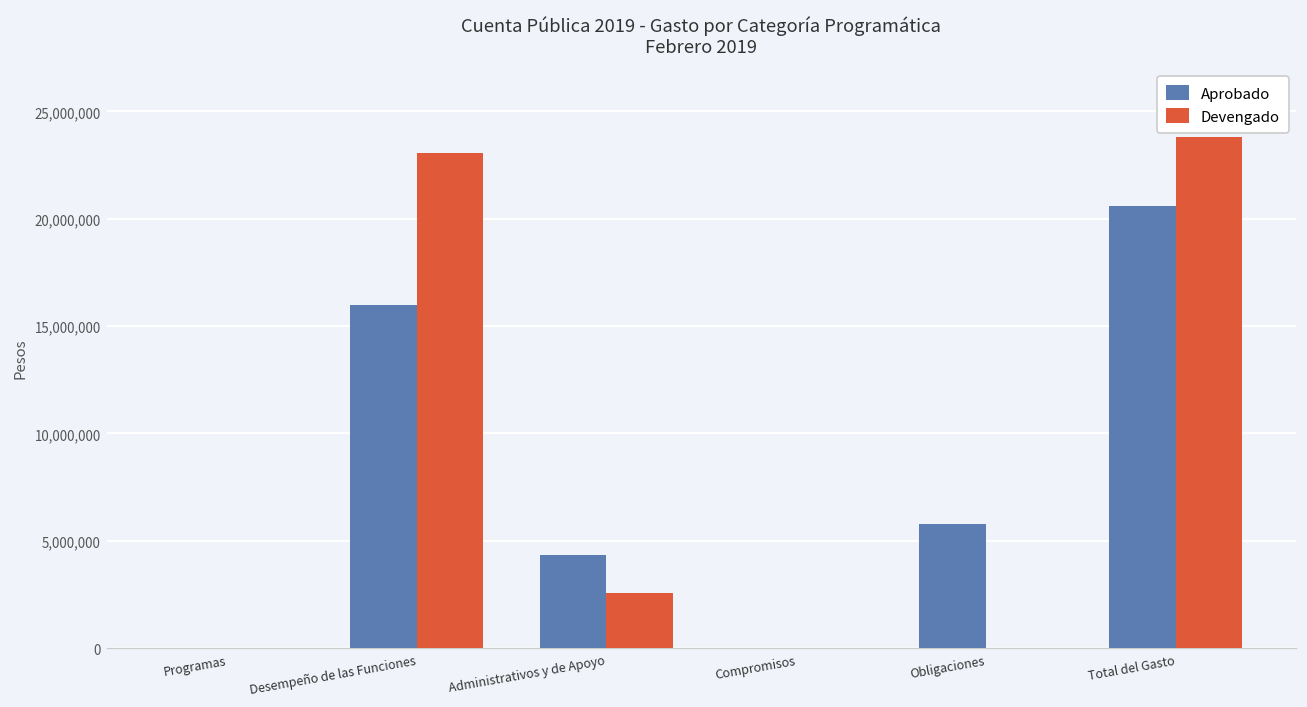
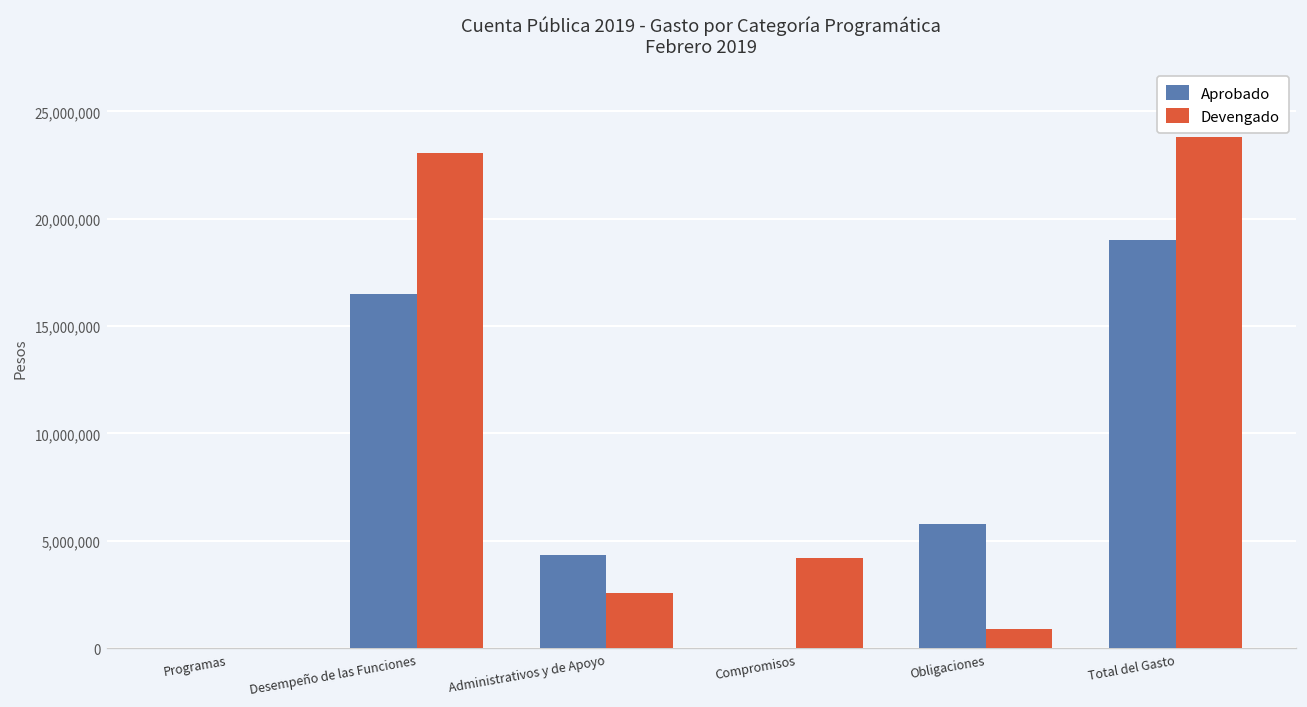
Aprobado, Desempeño de las Funciones: 16,000,000 -> 16,500,000
Devengado, Compromisos: 0 -> 4,200,000
Devengado, Obligaciones: 0 -> 900,000
Aprobado, Total del Gasto: 20,600,000 -> 19,000,000
